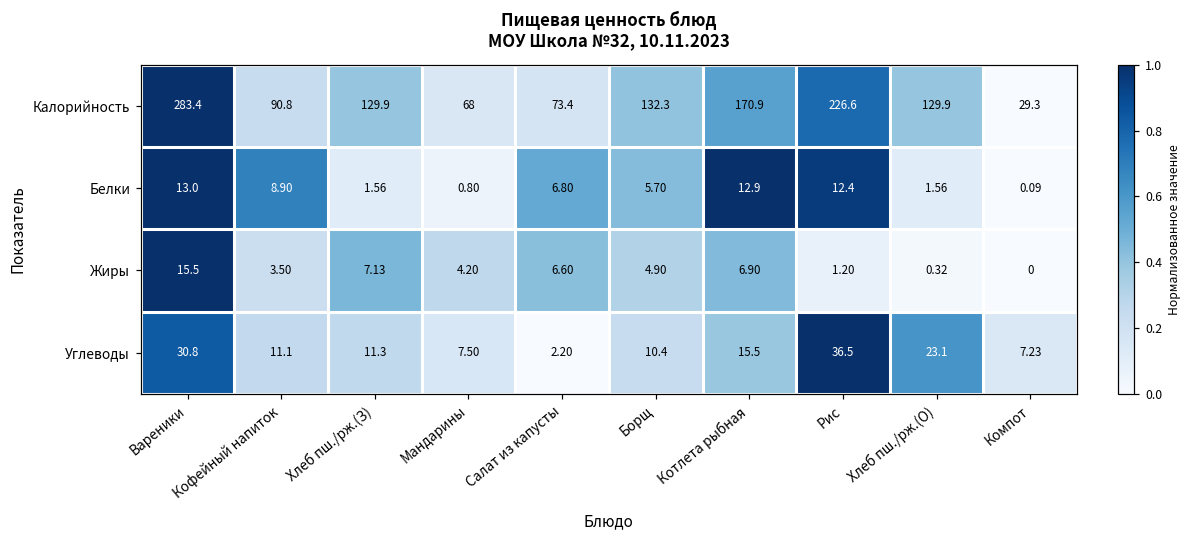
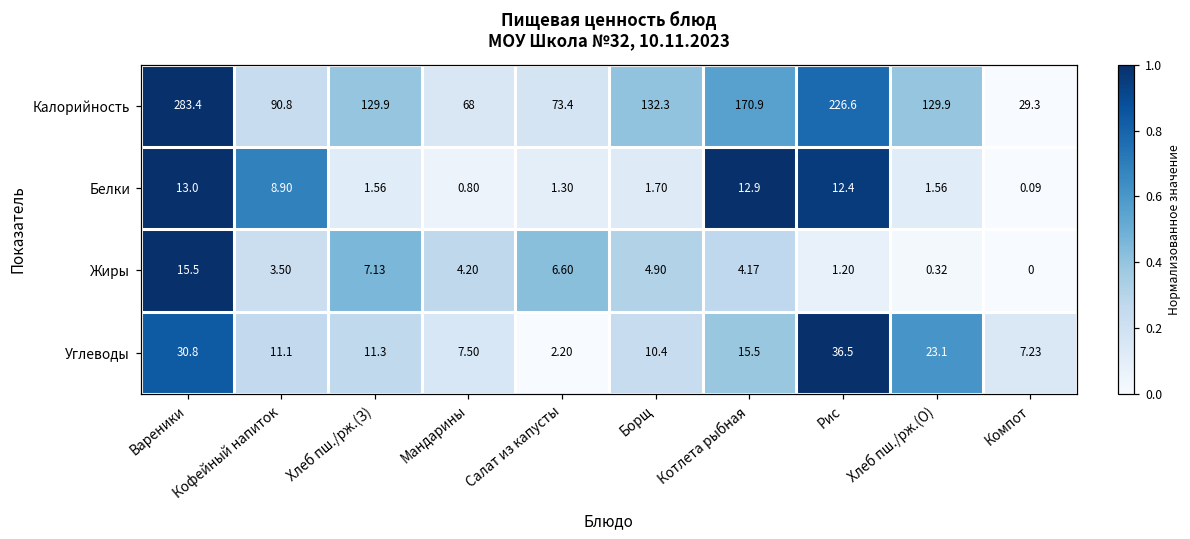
Белки, Салат из капусты: 6.80 -> 1.30
Белки, Борщ: 5.70 -> 1.70
Жиры, Котлета рыбная: 6.90 -> 4.17
